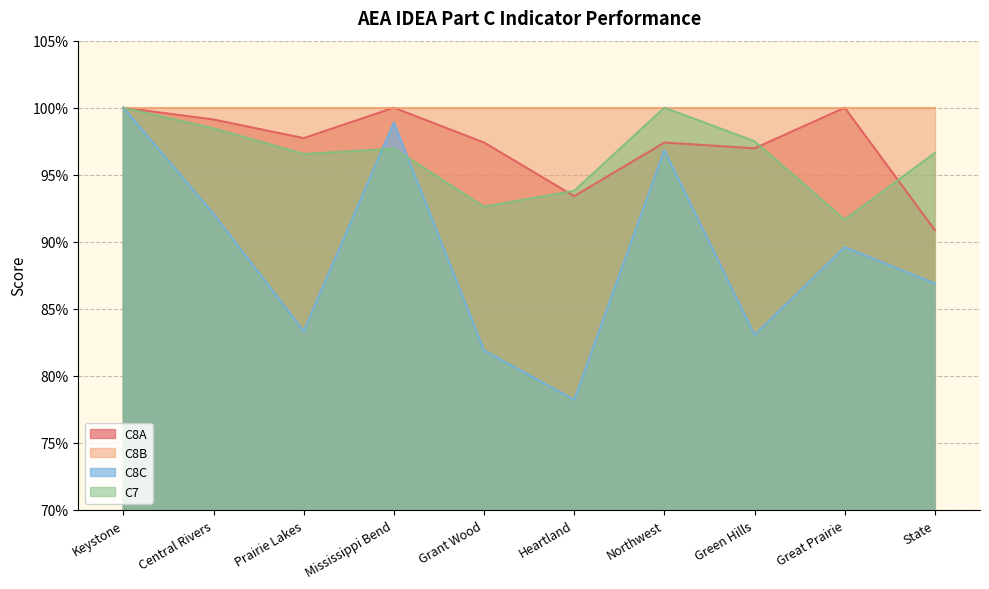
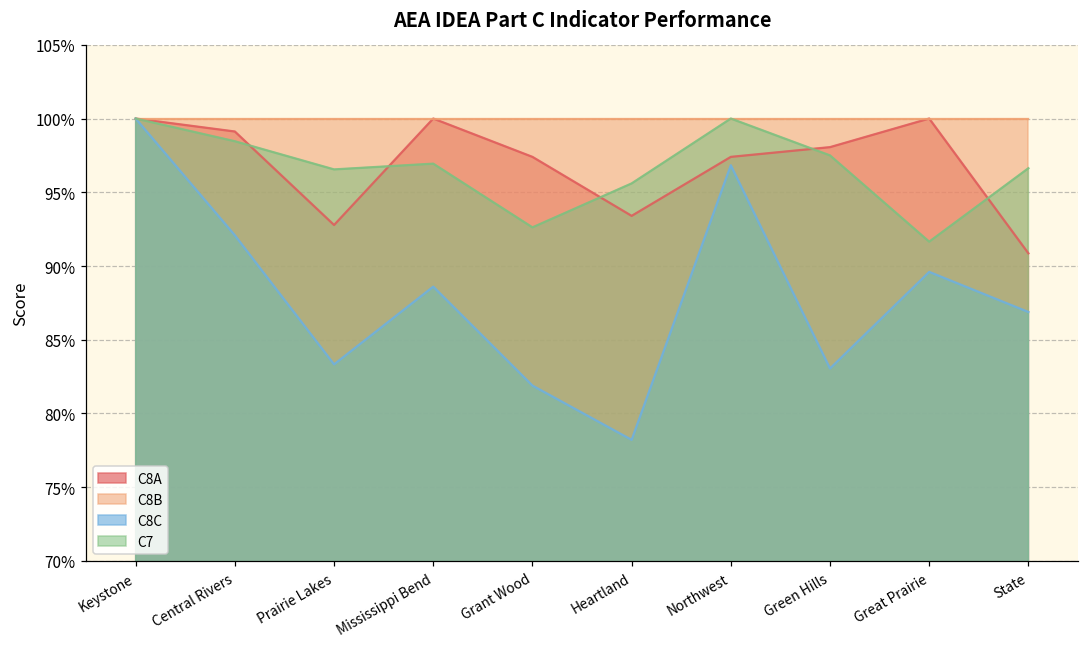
C8A, Prairie Lakes: 97.7% -> 92.8%
C8C, Mississippi Bend: 98.9% -> 88.6%
C7, Heartland: 93.8% -> 95.6%
C8A, Green Hills: 97.0% -> 98.1%
